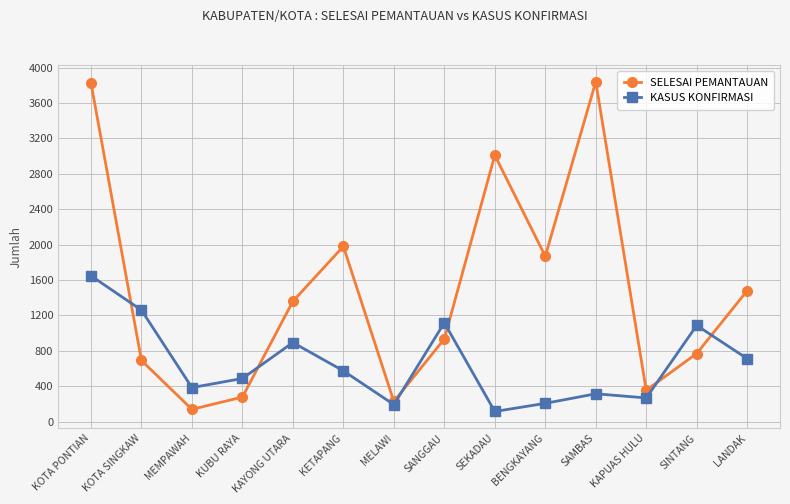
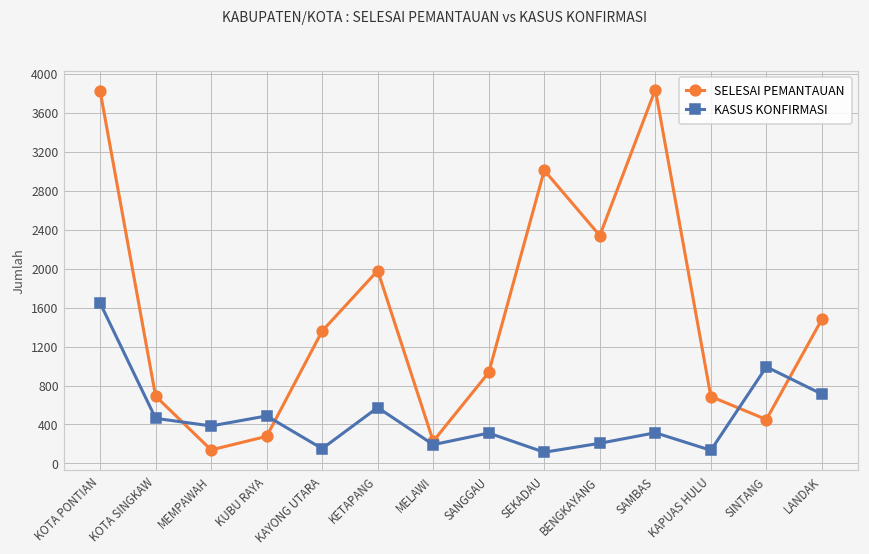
KASUS KONFIRMASI, KOTA SINGKAW: 1300 -> 500
KASUS KONFIRMASI, KAYONG UTARA: 900 -> 200
KASUS KONFIRMASI, SANGGAU: 1100 -> 300
SELESAI PEMANTAUAN, BENGKAYANG: 1900 -> 2300
SELESAI PEMANTAUAN, KAPUAS HULU: 400 -> 700
KASUS KONFIRMASI, KAPUAS HULU: 300 -> 100
SELESAI PEMANTAUAN, SINTANG: 800 -> 500
KASUS KONFIRMASI, SINTANG: 1100 -> 1000
